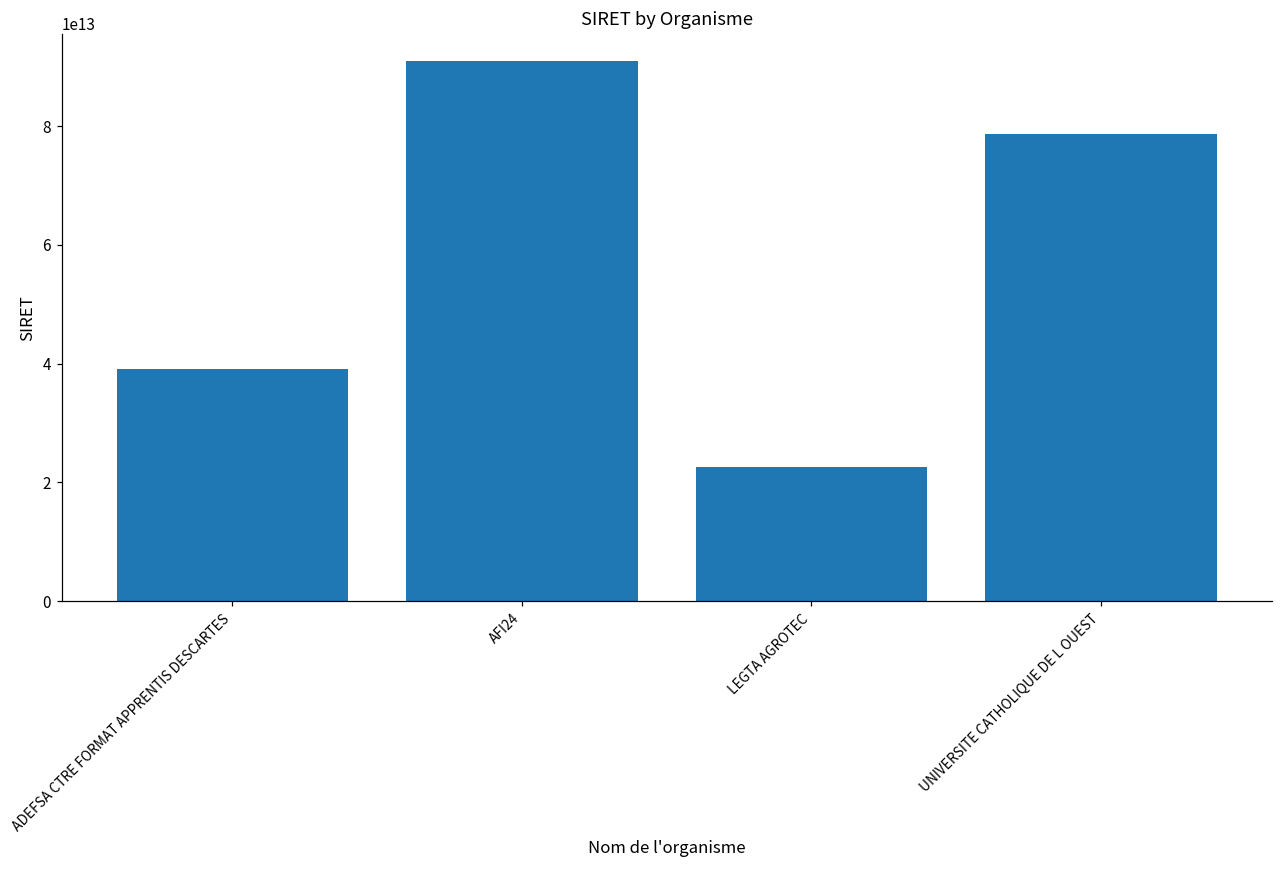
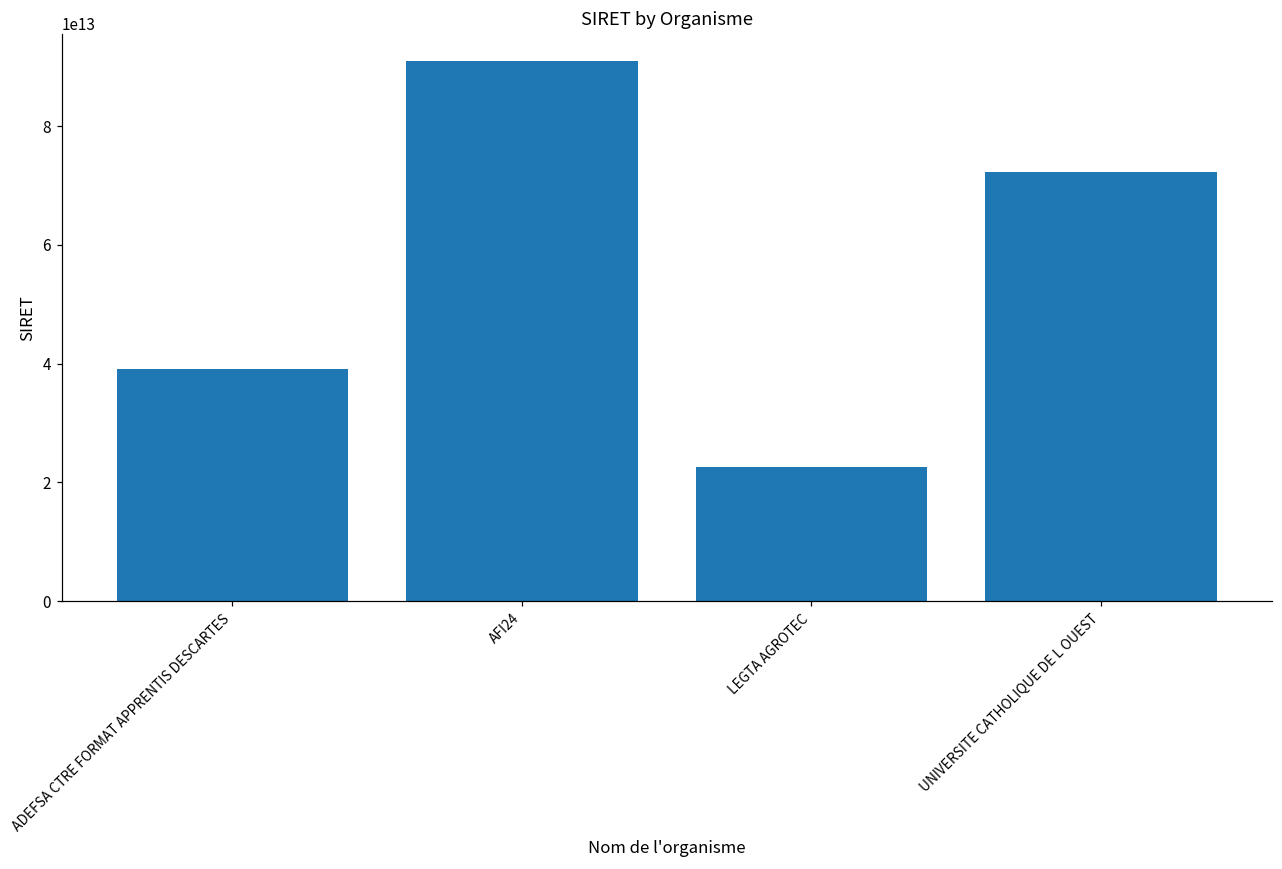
UNIVERSITE CATHOLIQUE DE L OUEST: 79000000000000 -> 72000000000000
